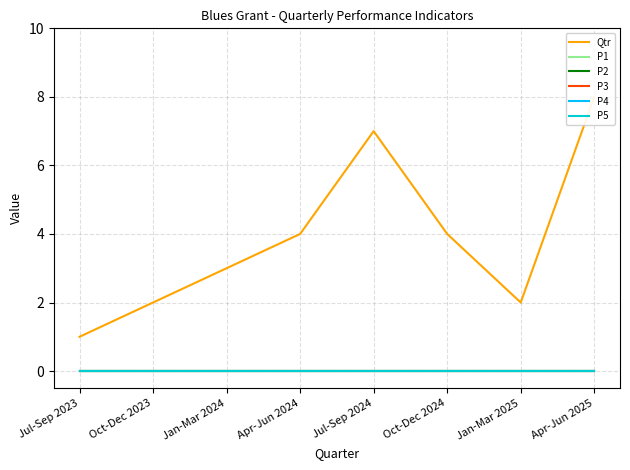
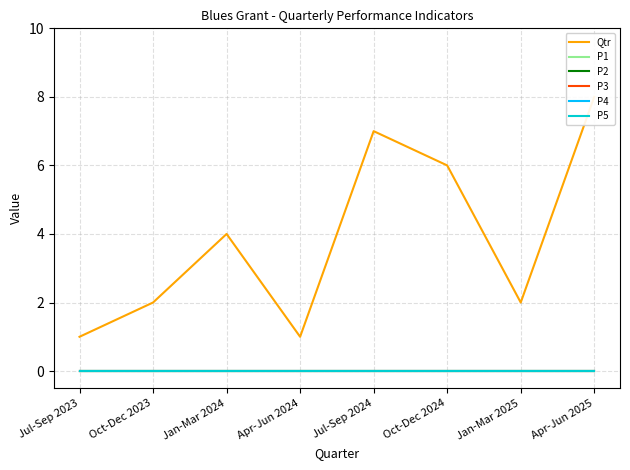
Qtr, Jan-Mar 2024: 3 -> 4
Qtr, Apr-Jun 2024: 4 -> 1
Qtr, Oct-Dec 2024: 4 -> 6
